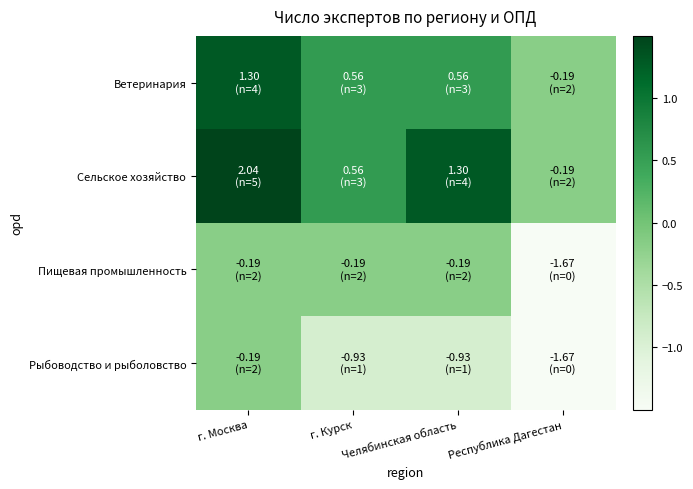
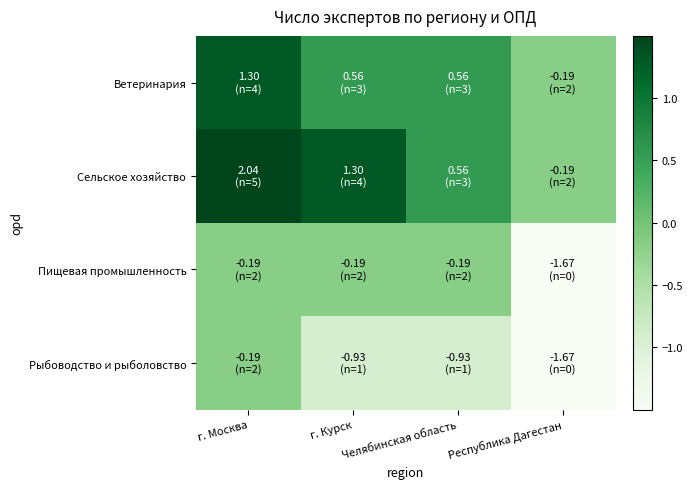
Сельское хозяйство, г. Курск: 0.56 (n=3) -> 1.30 (n=4)
Сельское хозяйство, Челябинская область: 1.30 (n=4) -> 0.56 (n=3)
